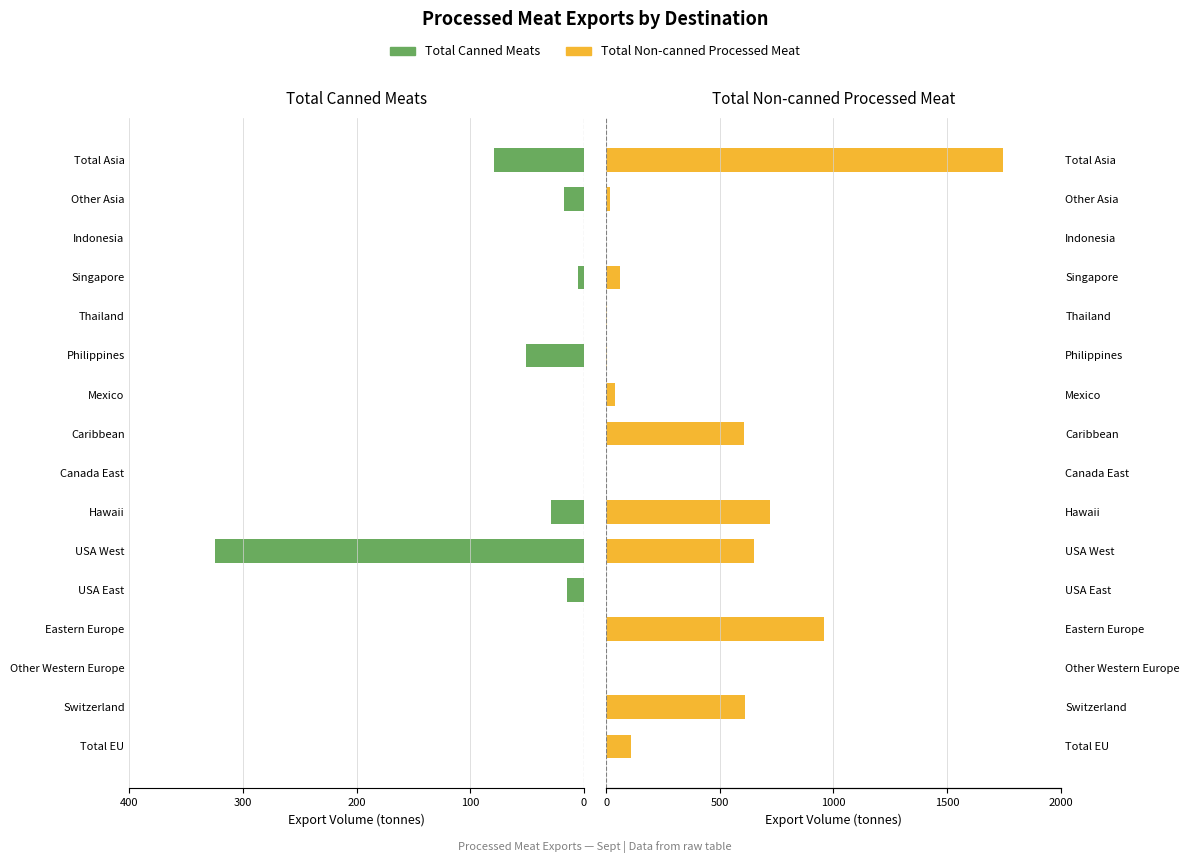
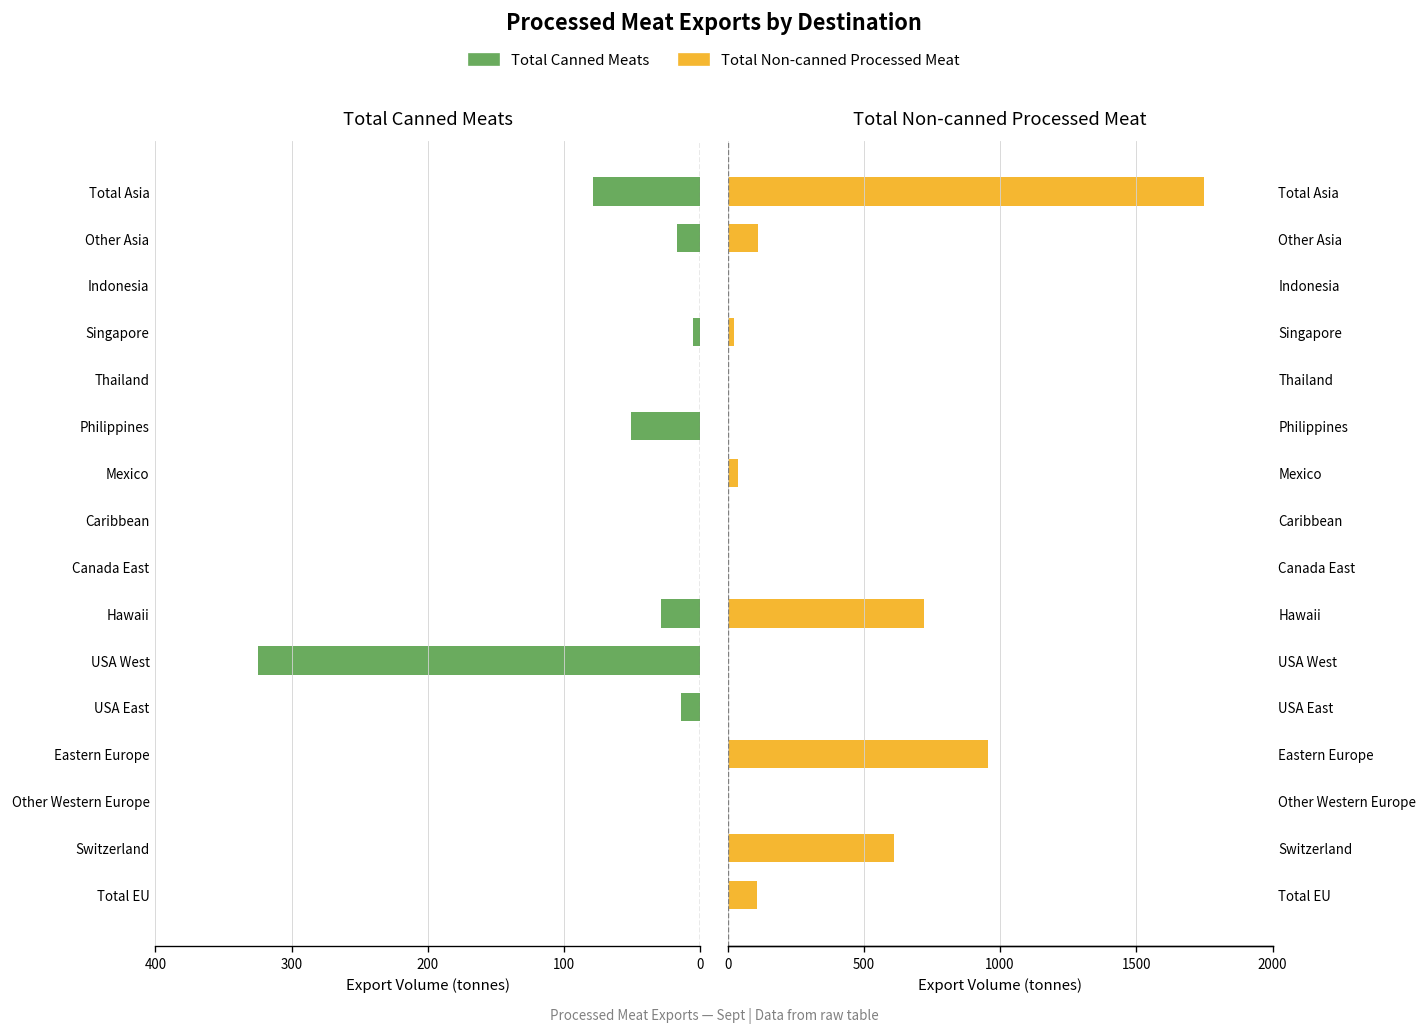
Total Non-canned Processed Meat, Other Asia: 20 -> 110
Total Non-canned Processed Meat, Singapore: 60 -> 20
Total Non-canned Processed Meat, Caribbean: 610 -> 0
Total Non-canned Processed Meat, USA West: 650 -> 0
